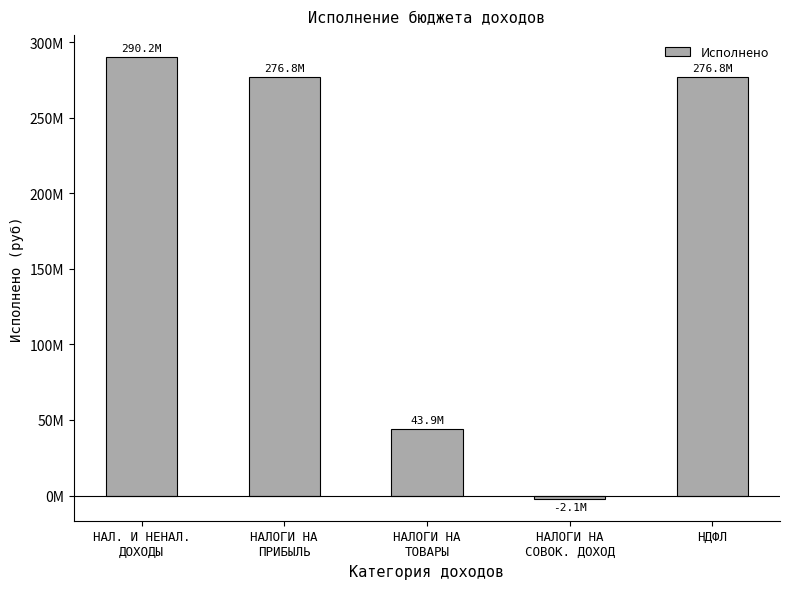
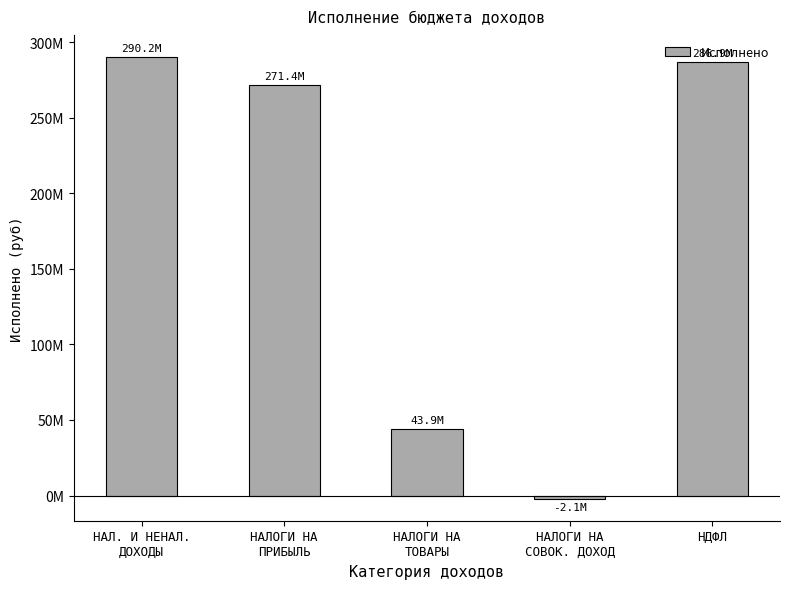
НАЛОГИ НА ПРИБЫЛЬ: 276.8M -> 271.4M
НДФЛ: 276.8M -> 286.9M
